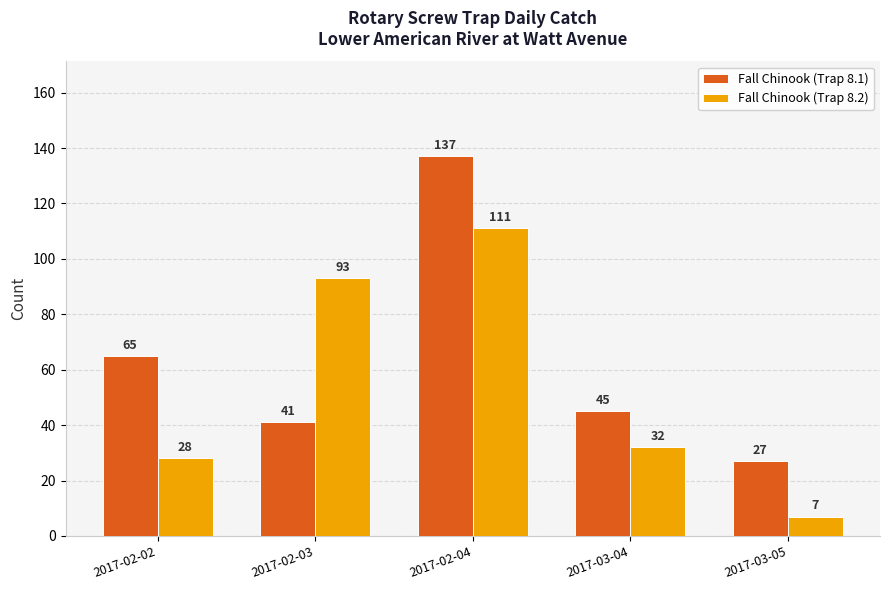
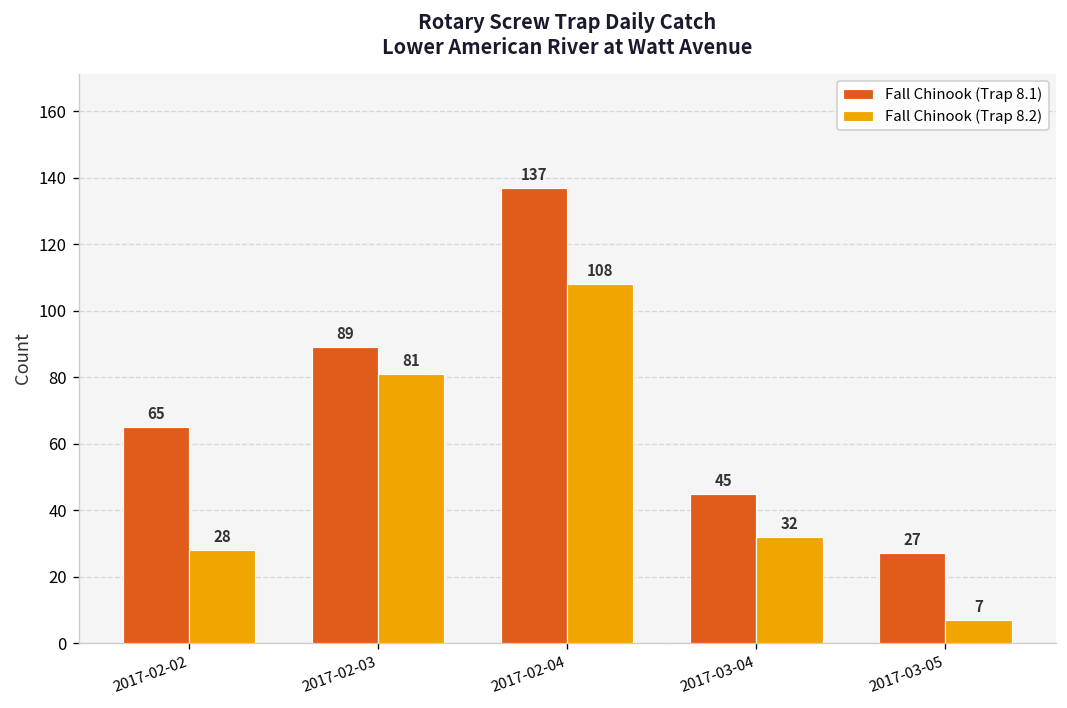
Fall Chinook (Trap 8.1), 2017-02-03: 41 -> 89
Fall Chinook (Trap 8.2), 2017-02-03: 93 -> 81
Fall Chinook (Trap 8.2), 2017-02-04: 111 -> 108
